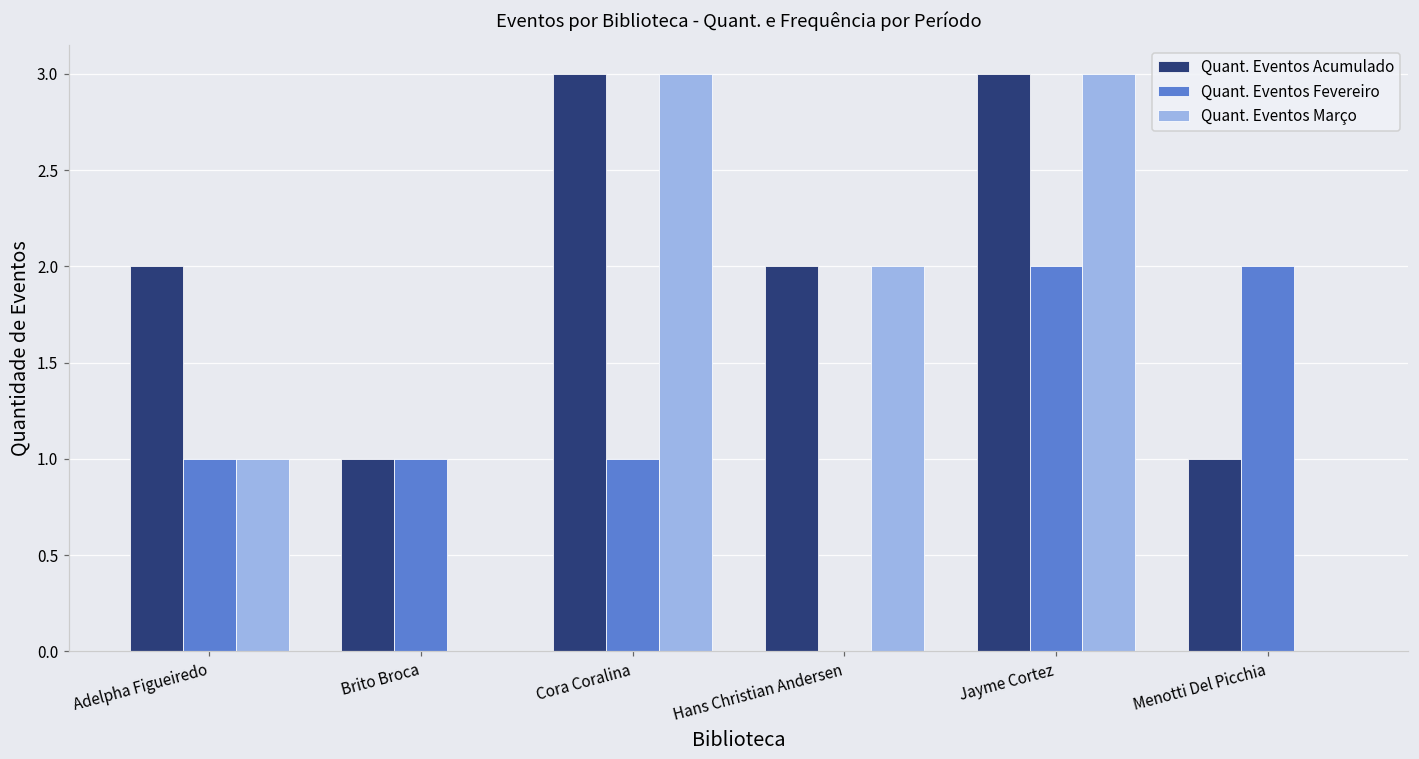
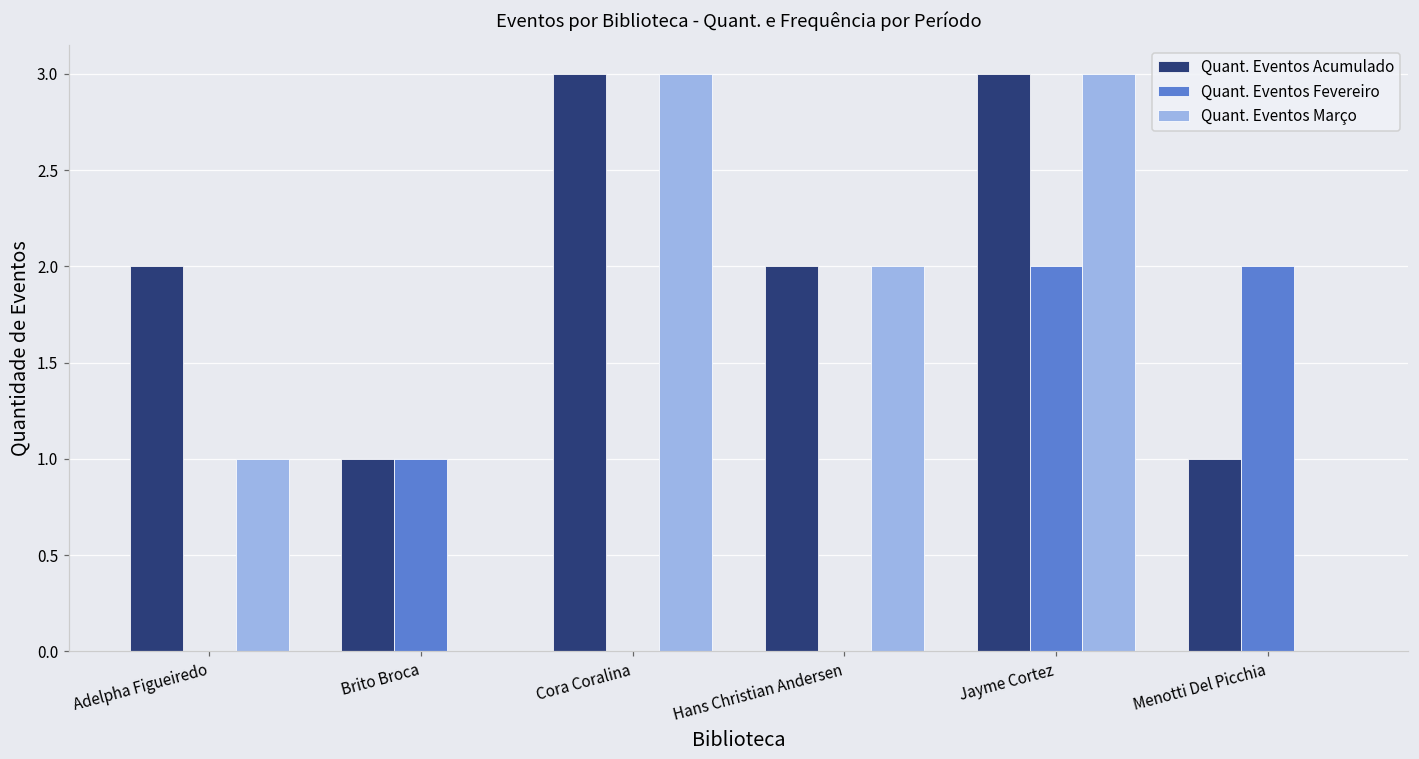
Quant. Eventos Fevereiro, Adelpha Figueiredo: 1 -> 0
Quant. Eventos Fevereiro, Cora Coralina: 1 -> 0
